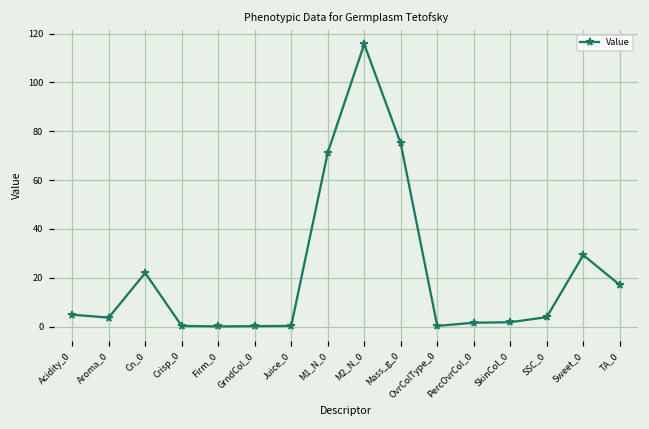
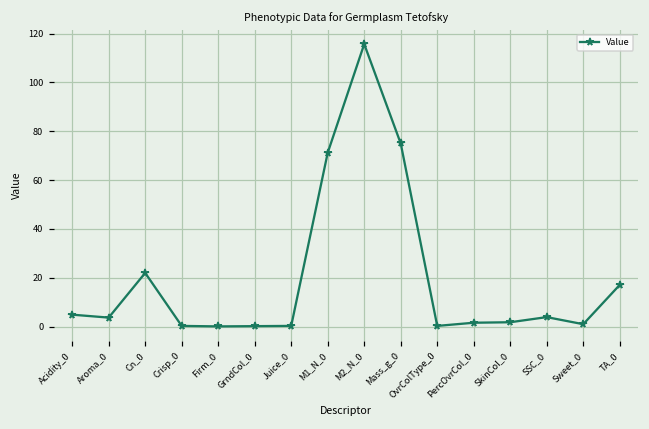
Sweet_0: 29 -> 1
